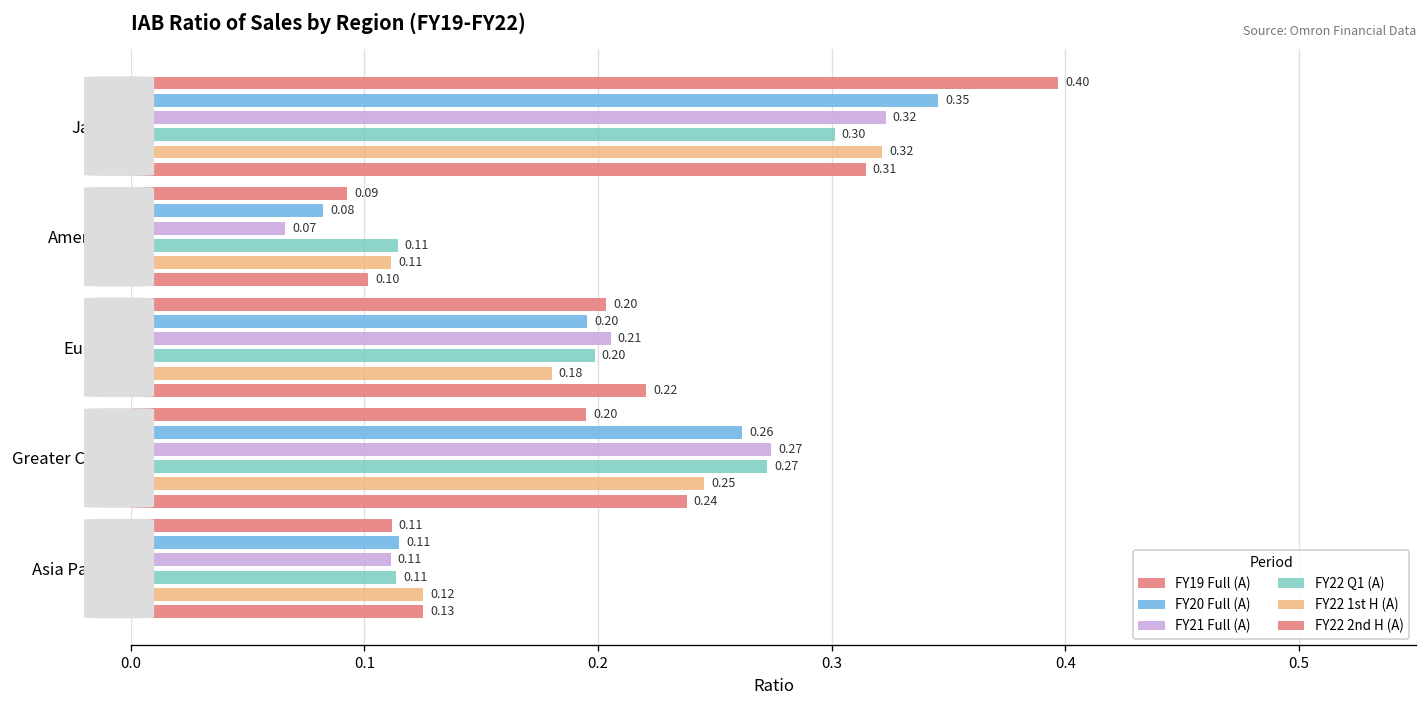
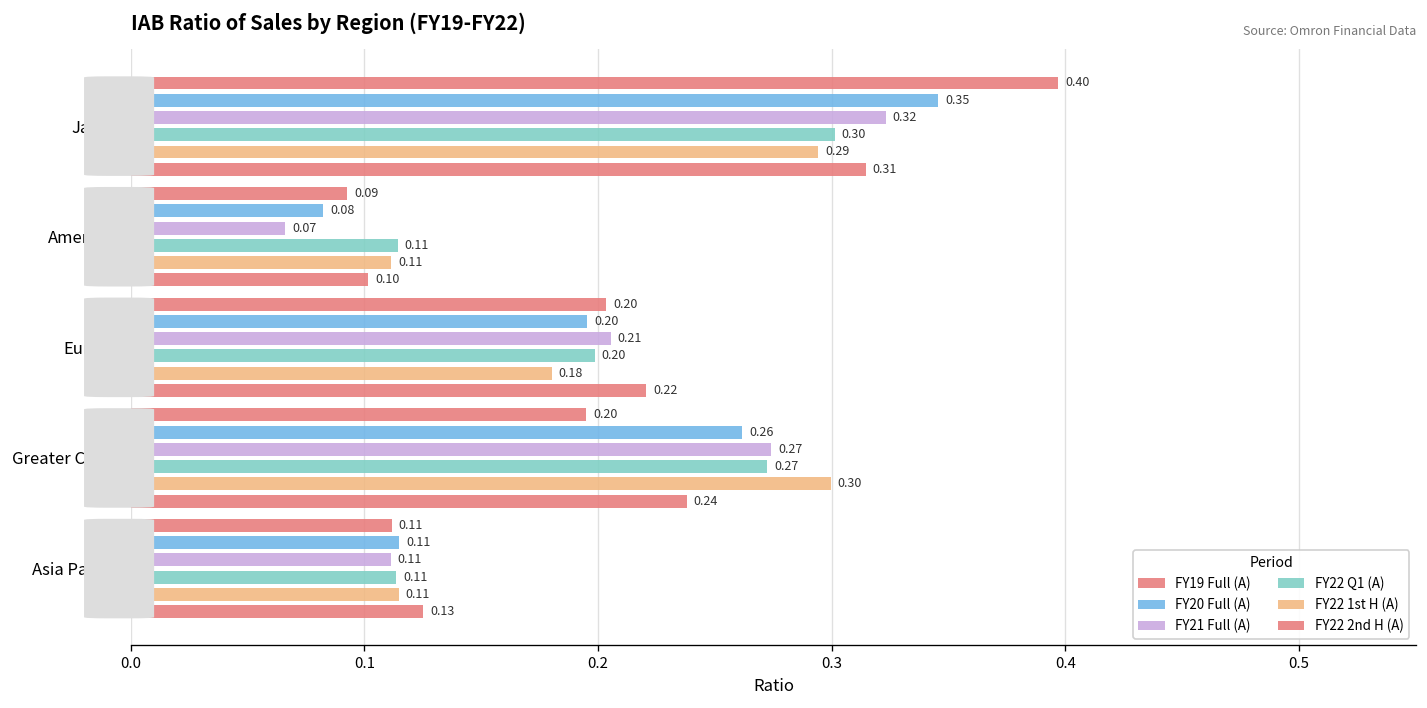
FY22 1st H (A), Japan: 0.32 -> 0.29
FY22 1st H (A), Greater China: 0.25 -> 0.30
FY22 1st H (A), Asia Pacific: 0.12 -> 0.11
